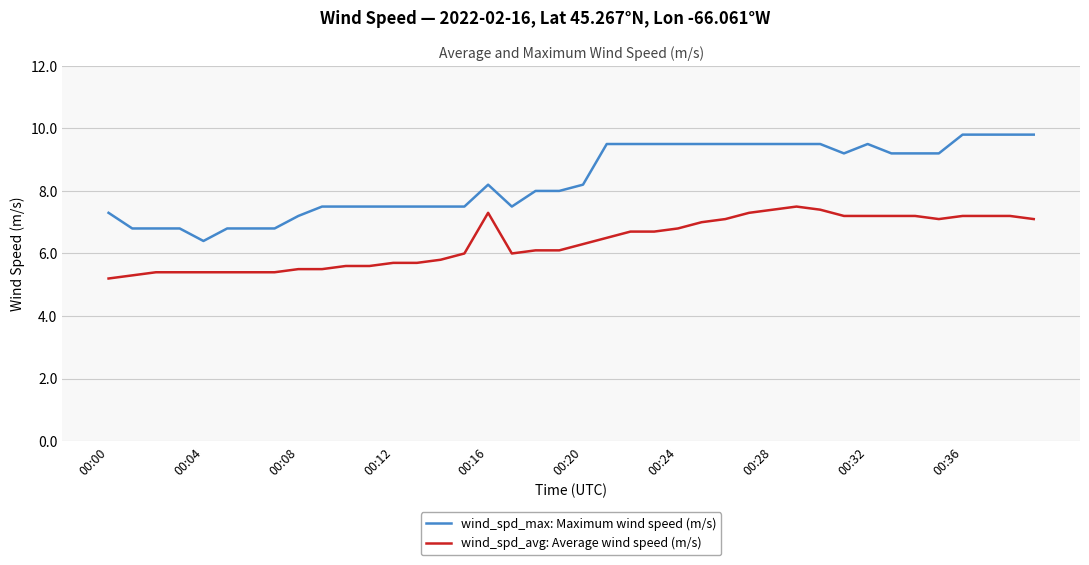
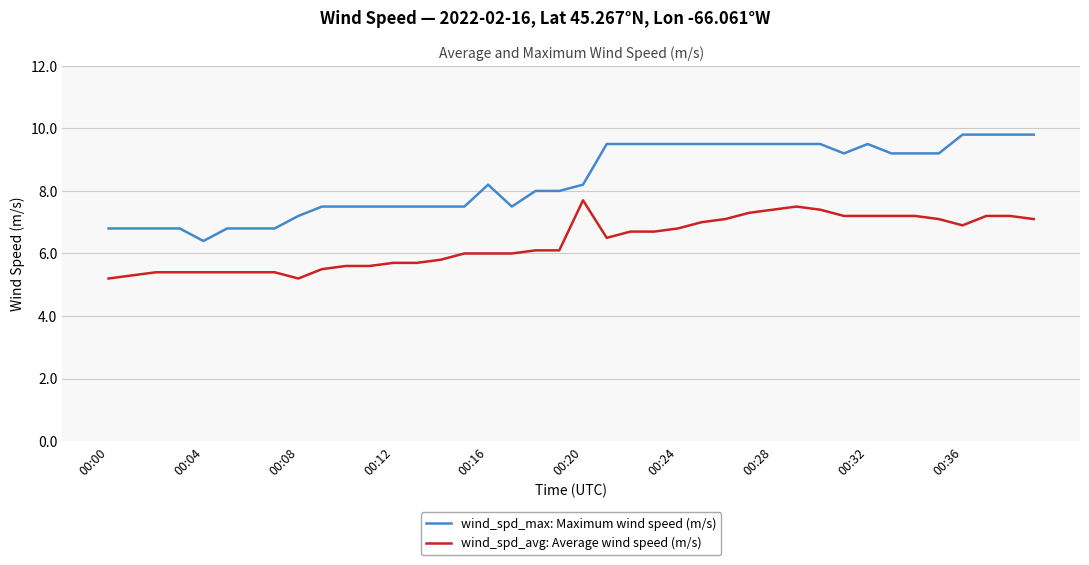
wind_spd_max: Maximum wind speed (m/s), 00:00: 7.3 -> 6.8
wind_spd_avg: Average wind speed (m/s), 00:08: 5.5 -> 5.2
wind_spd_avg: Average wind speed (m/s), 00:16: 7.3 -> 6.0
wind_spd_avg: Average wind speed (m/s), 00:20: 6.3 -> 7.7
wind_spd_avg: Average wind speed (m/s), 00:36: 7.2 -> 6.9
